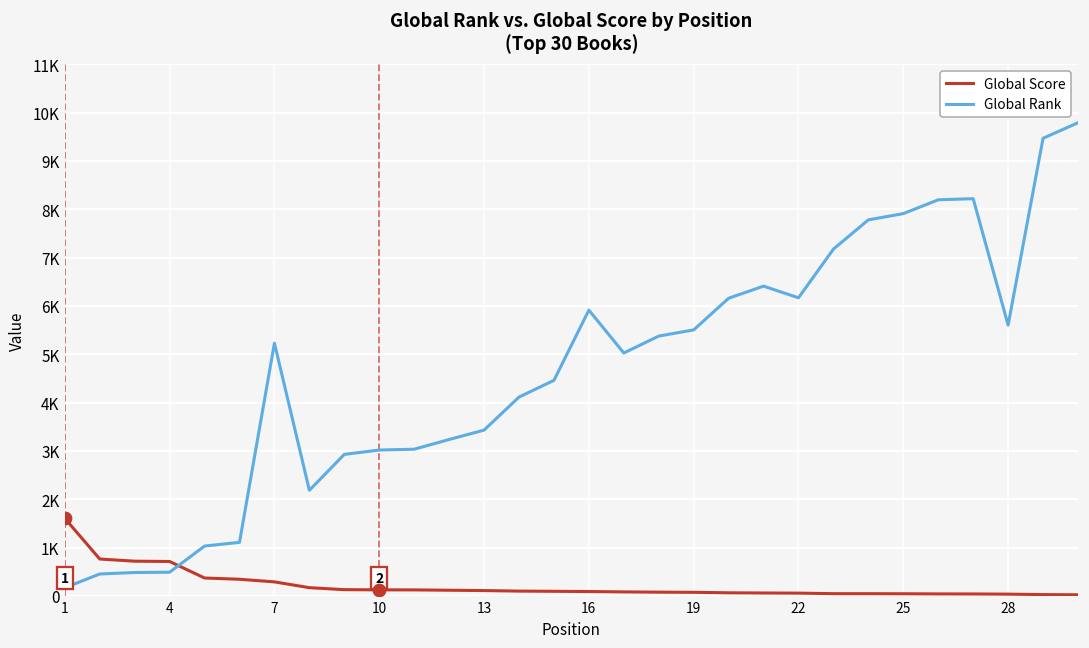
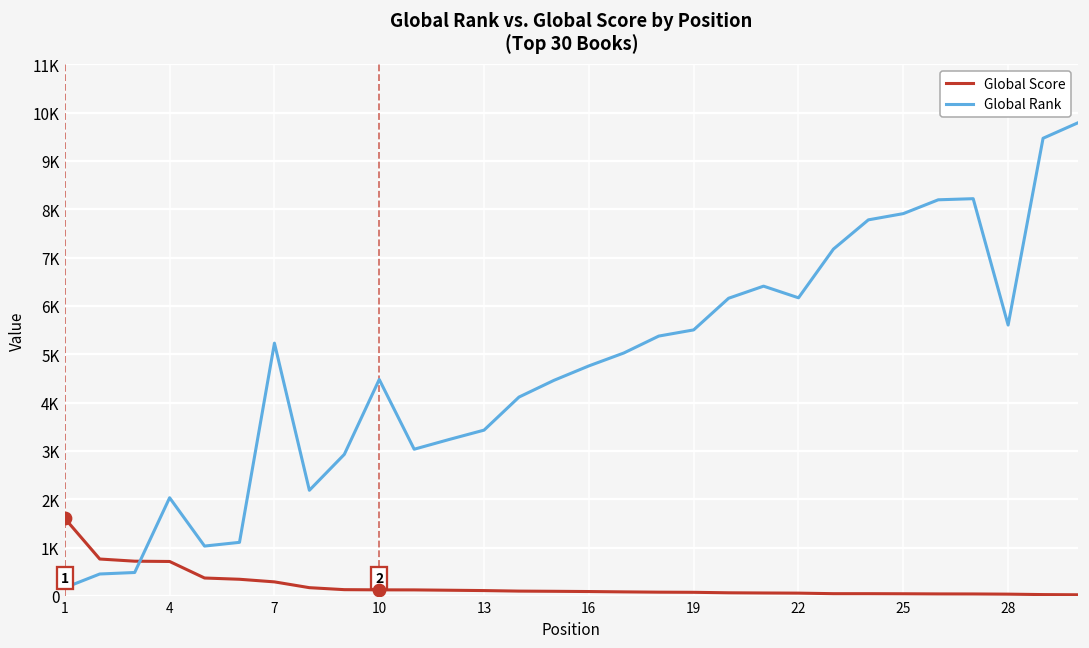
Global Rank, 4: 500 -> 2000
Global Rank, 10: 3000 -> 4500
Global Rank, 16: 5900 -> 4800
